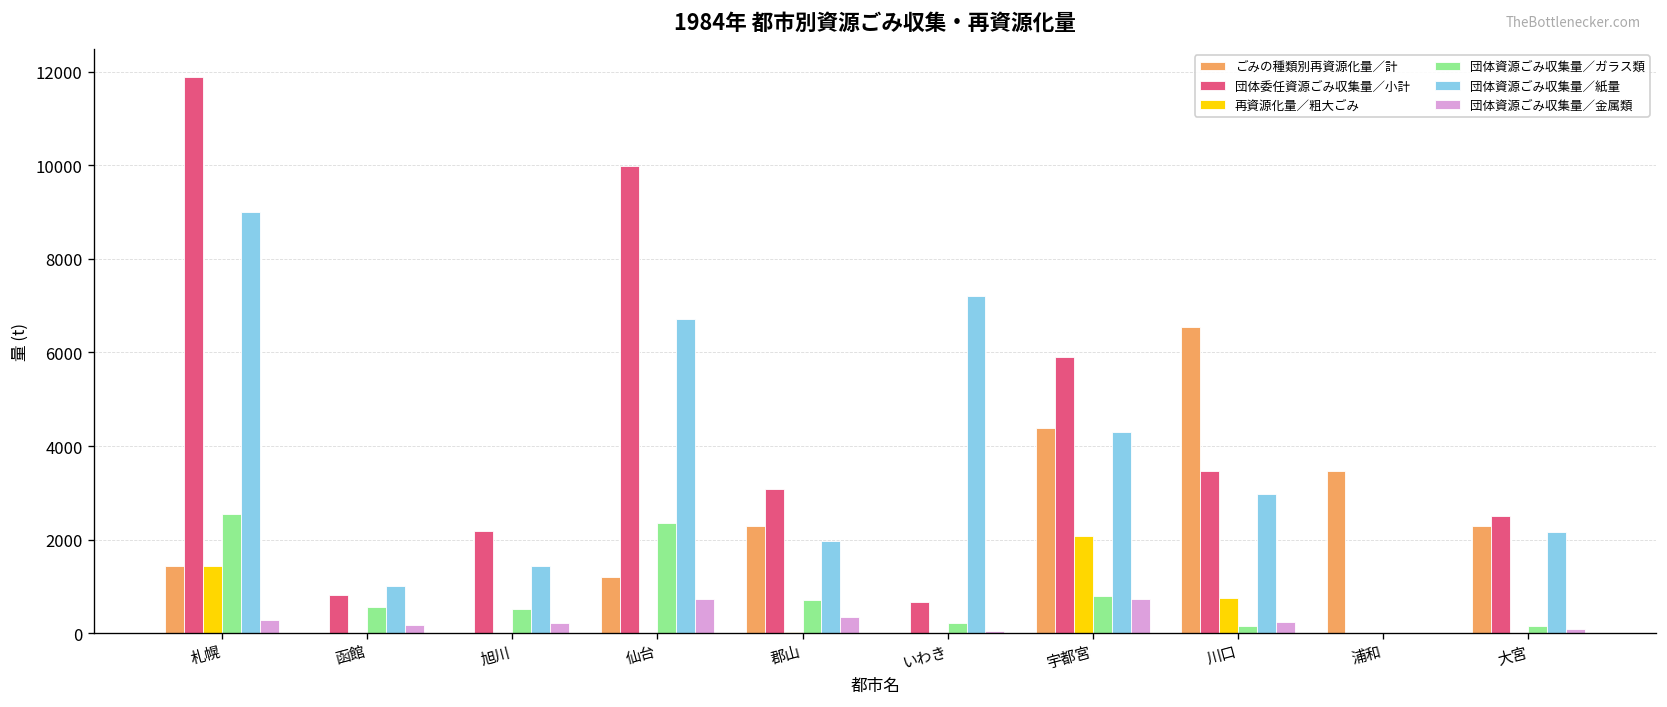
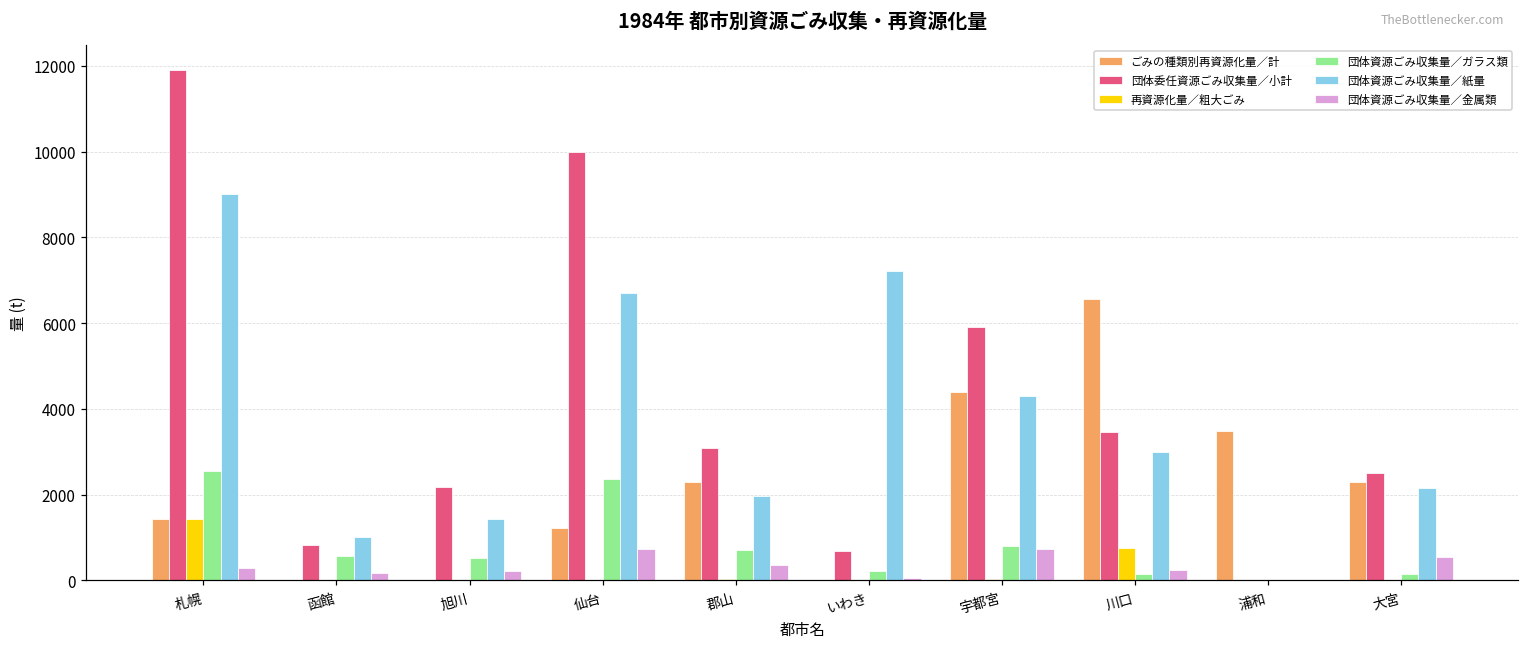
再資源化量／粗大ごみ, 宇都宮: 2100 -> 0
団体資源ごみ収集量／金属類, 大宮: 100 -> 500
